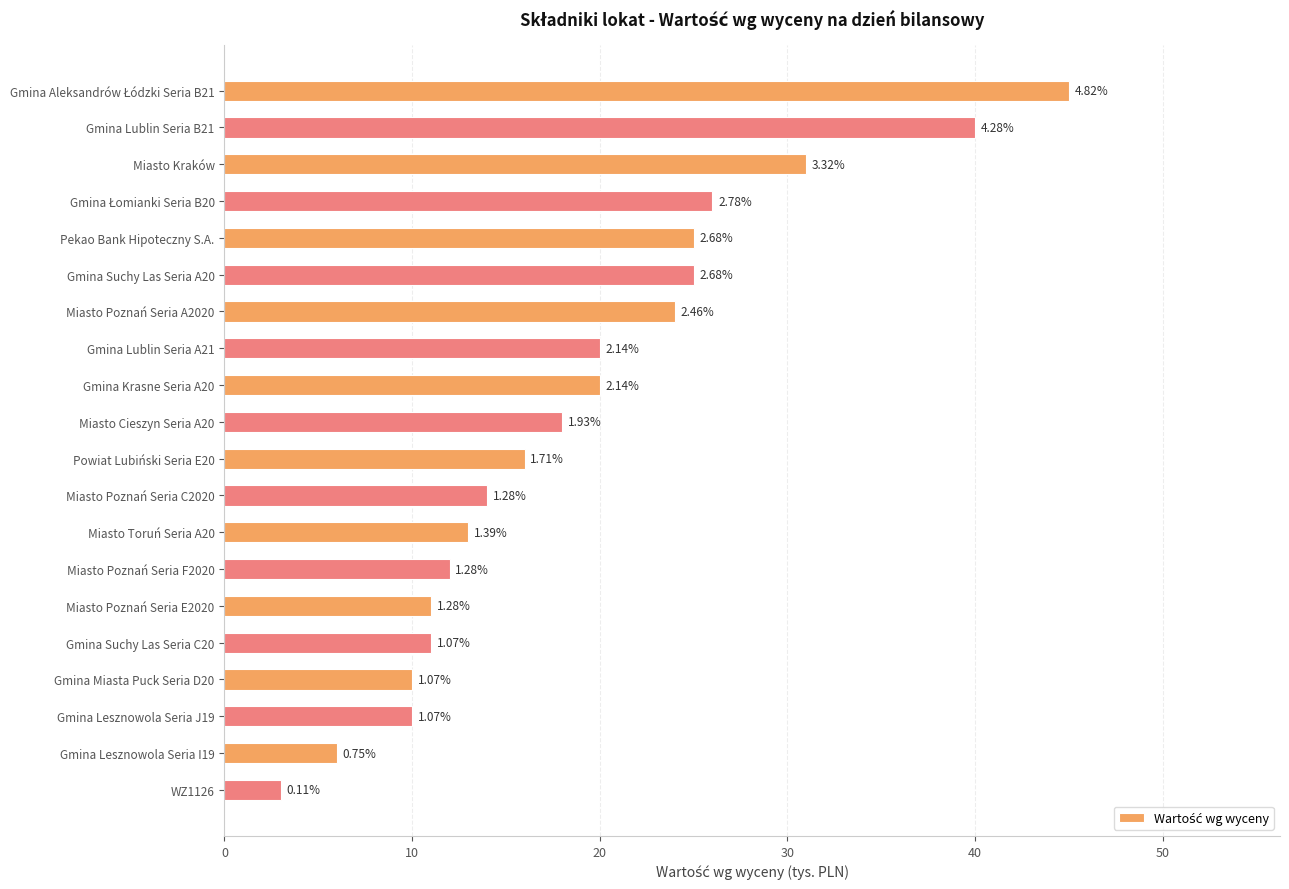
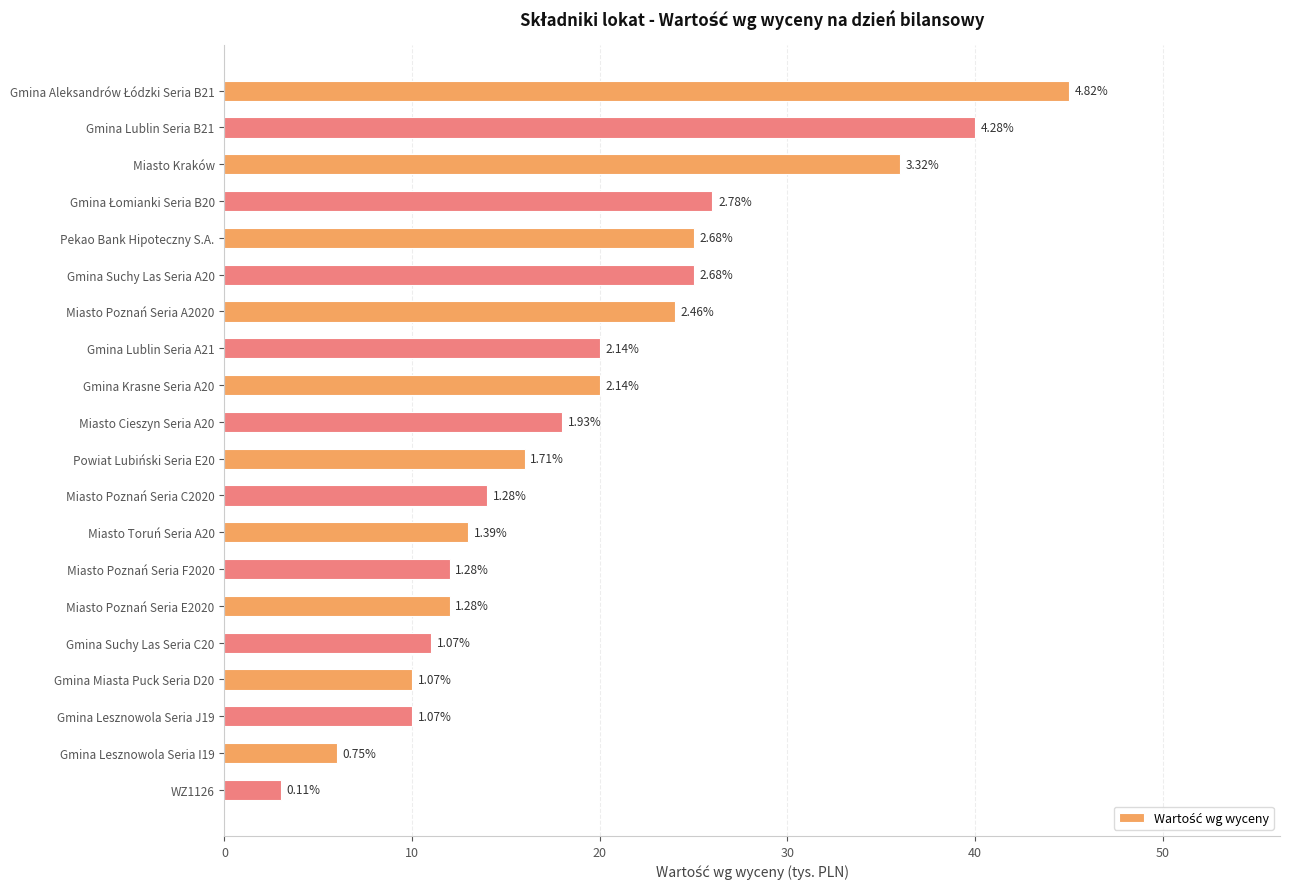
Miasto Kraków: 31 -> 36
Miasto Poznań Seria E2020: 11 -> 12
